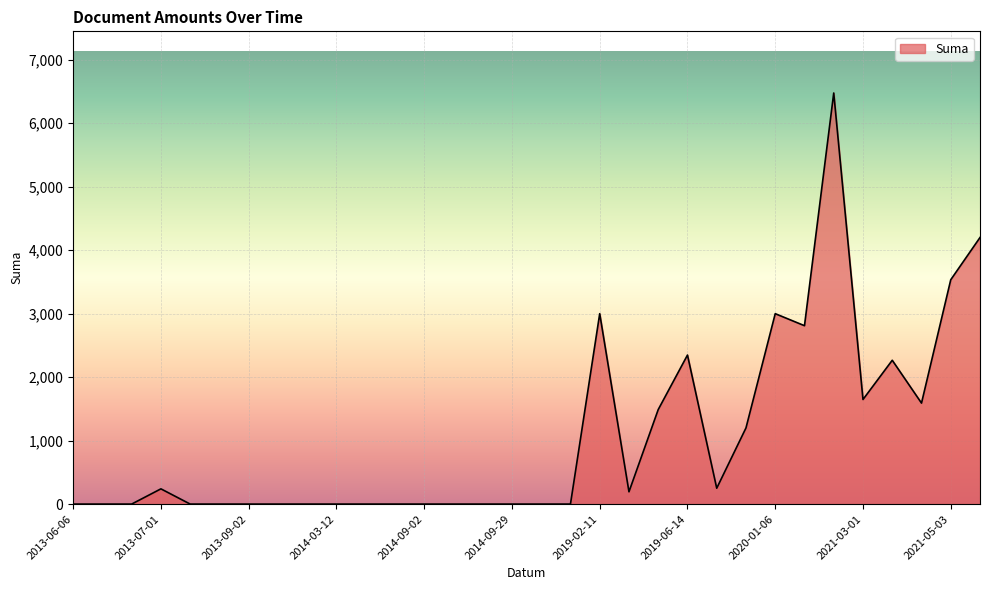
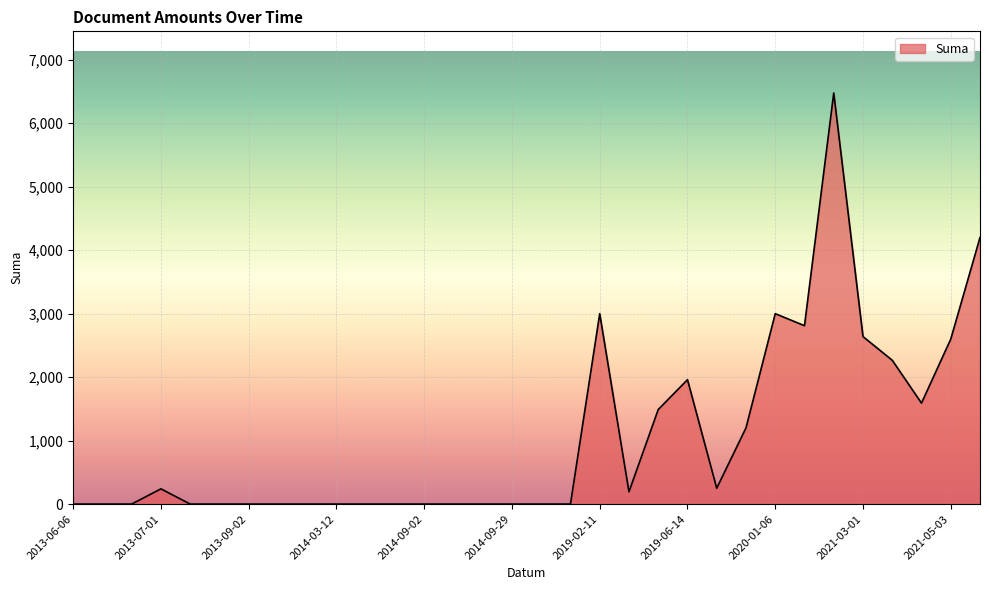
2019-06-14: 2,300 -> 2,000
2021-03-01: 1,600 -> 2,600
2021-05-03: 3,500 -> 2,600
